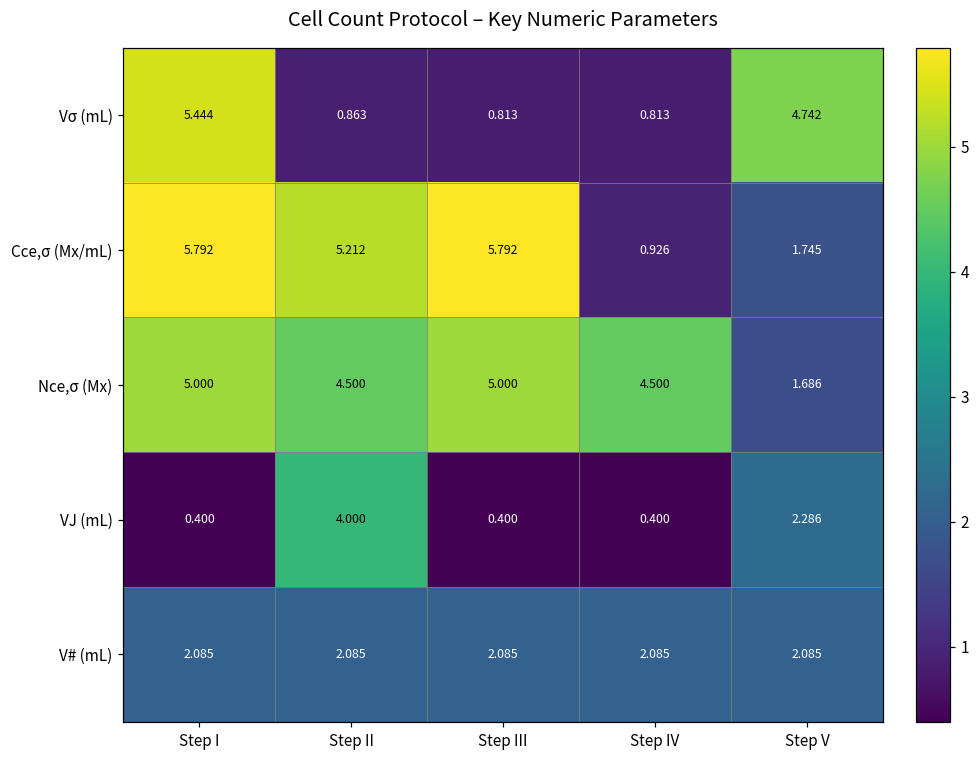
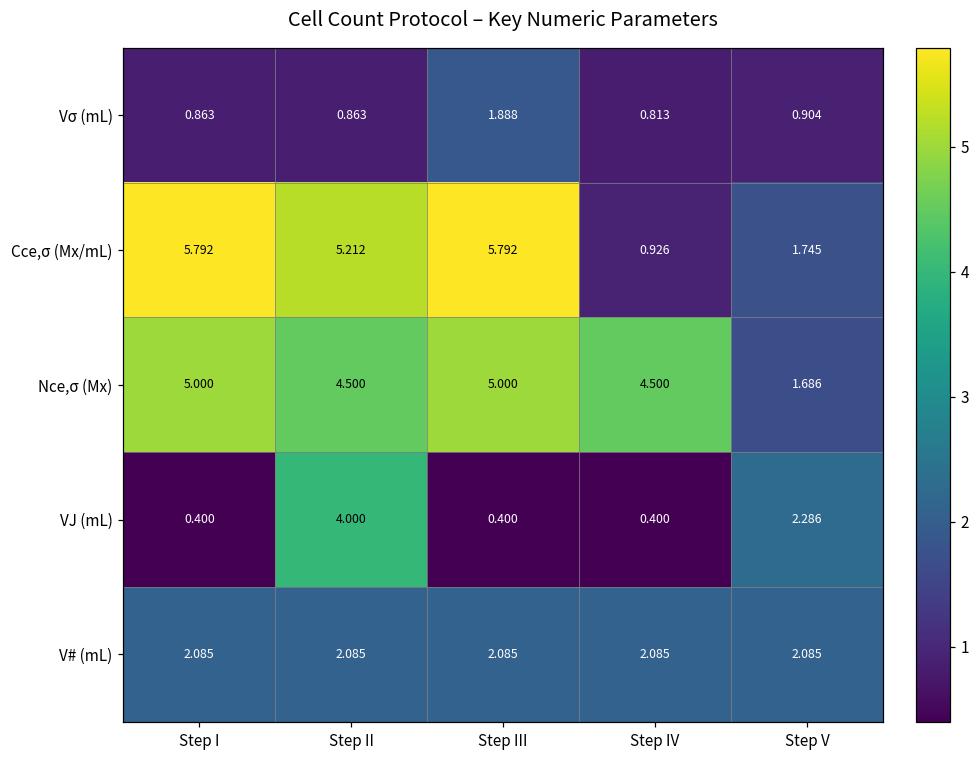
Vσ (mL), Step I: 5.444 -> 0.863
Vσ (mL), Step III: 0.813 -> 1.888
Vσ (mL), Step V: 4.742 -> 0.904
